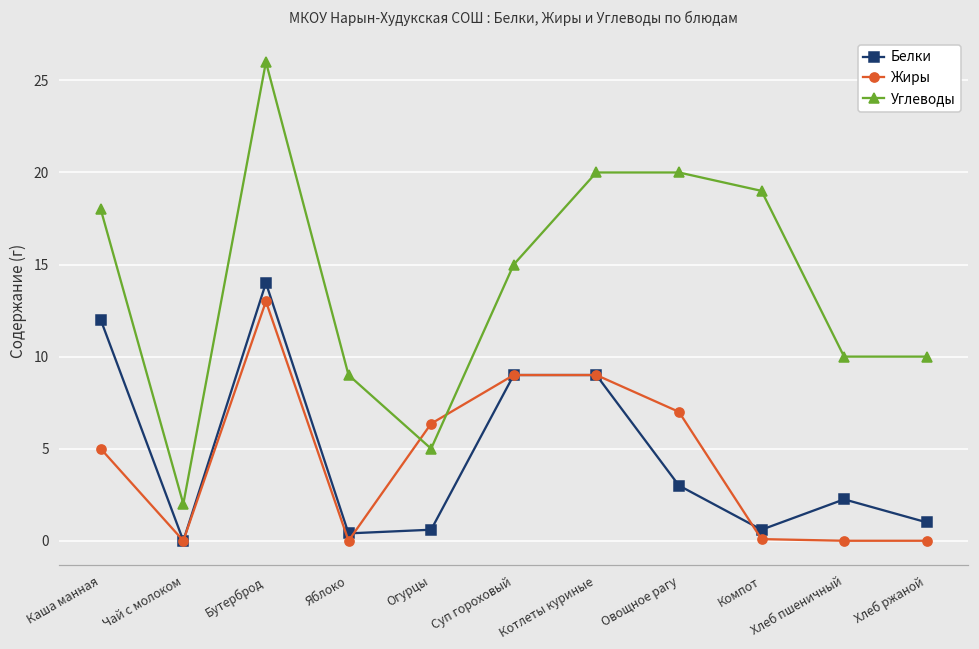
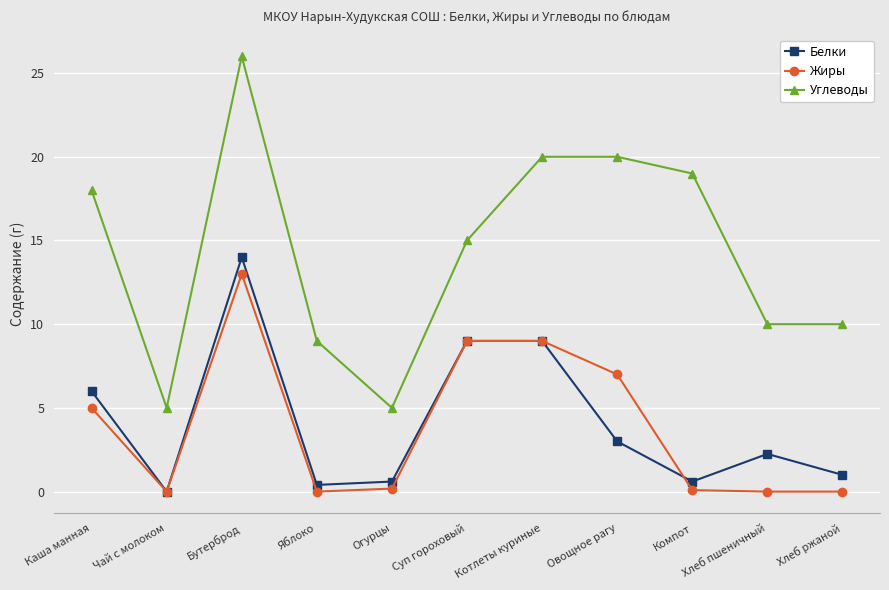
Белки, Каша манная: 12 -> 6
Углеводы, Чай с молоком: 2 -> 5
Жиры, Огурцы: 6.4 -> 0.2
